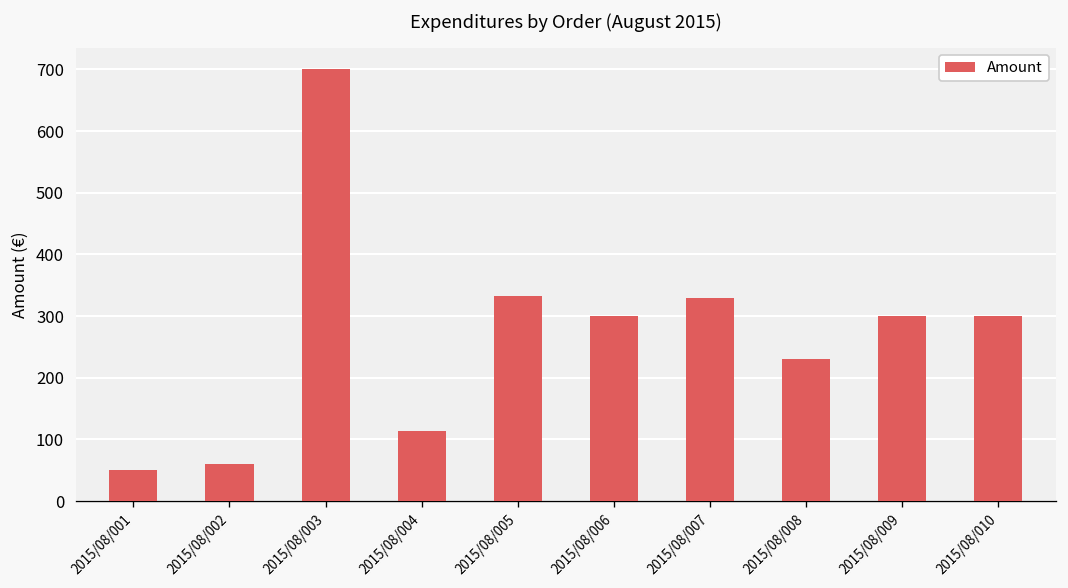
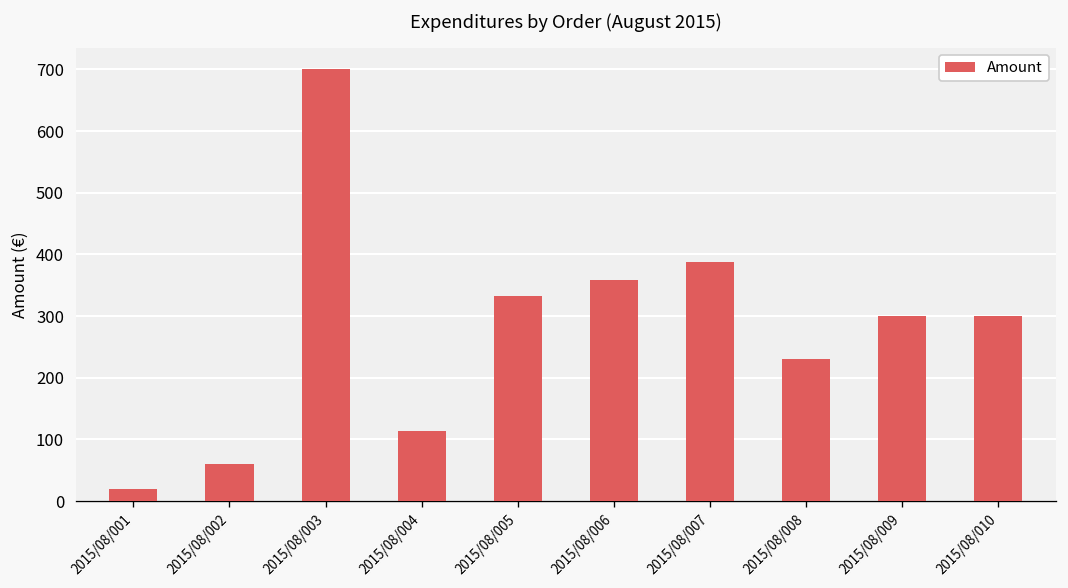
2015/08/001: 50 -> 20
2015/08/006: 300 -> 360
2015/08/007: 330 -> 390
